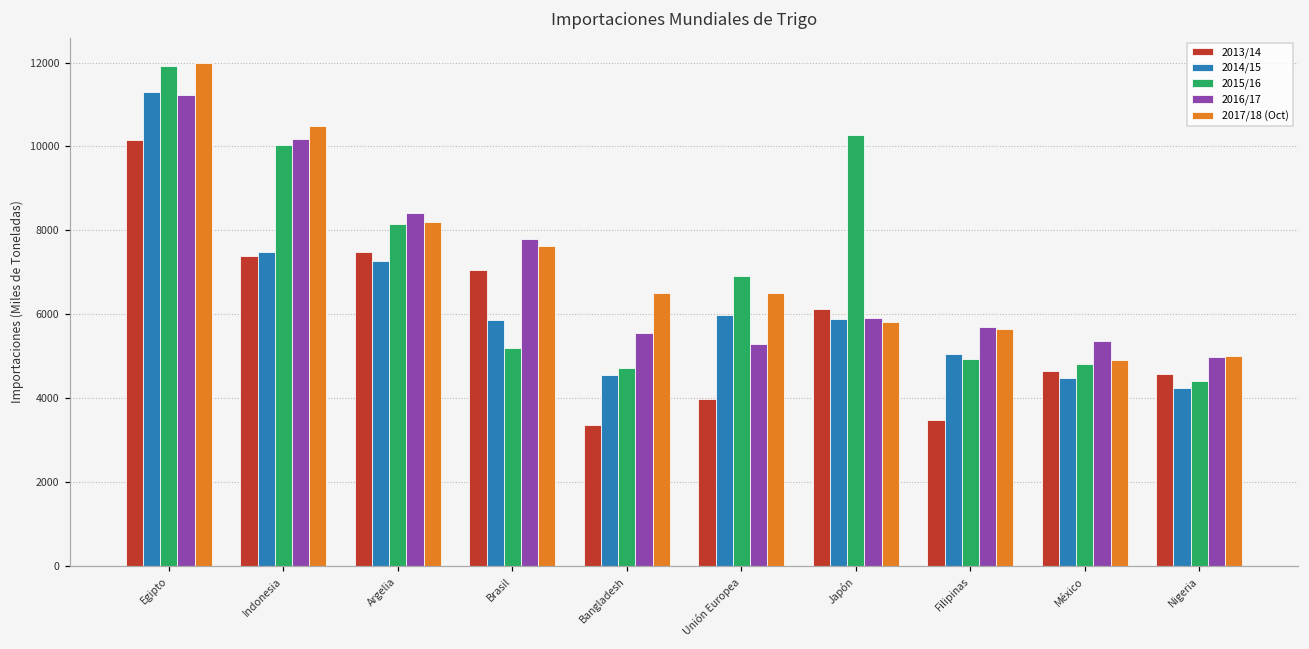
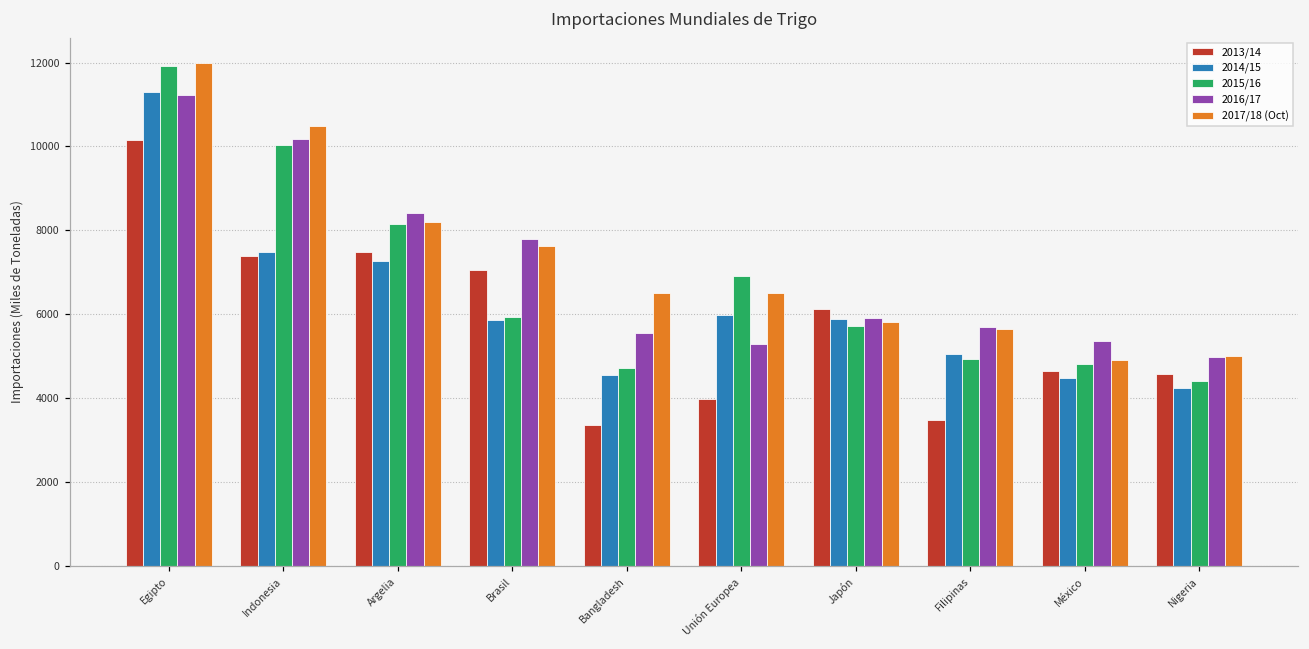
2015/16, Brasil: 5200 -> 5900
2015/16, Japón: 10300 -> 5700
